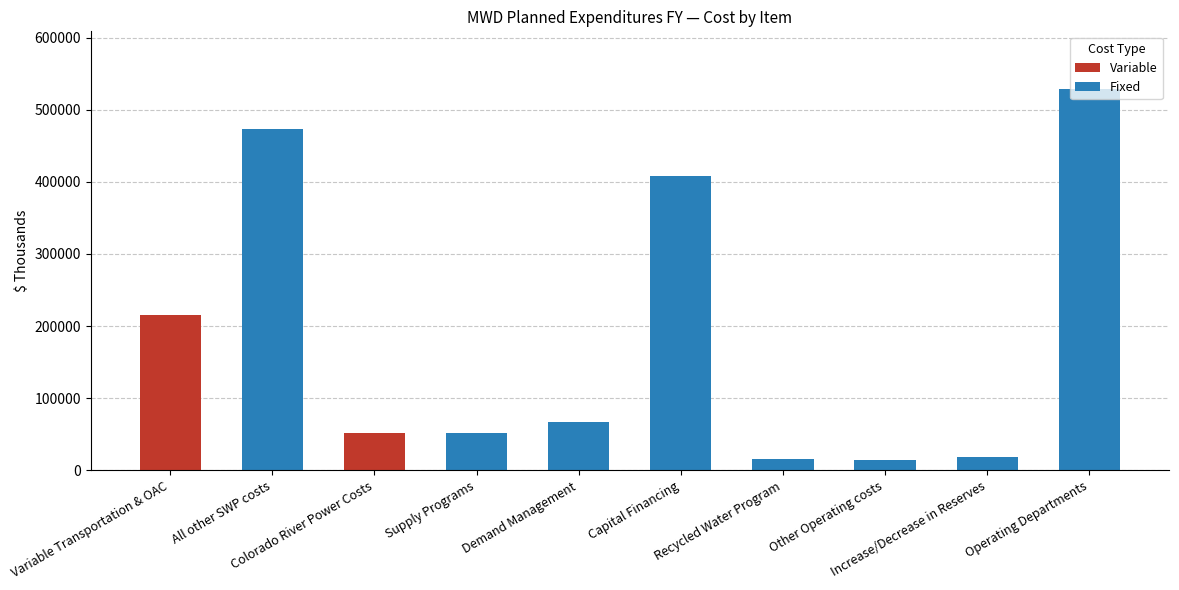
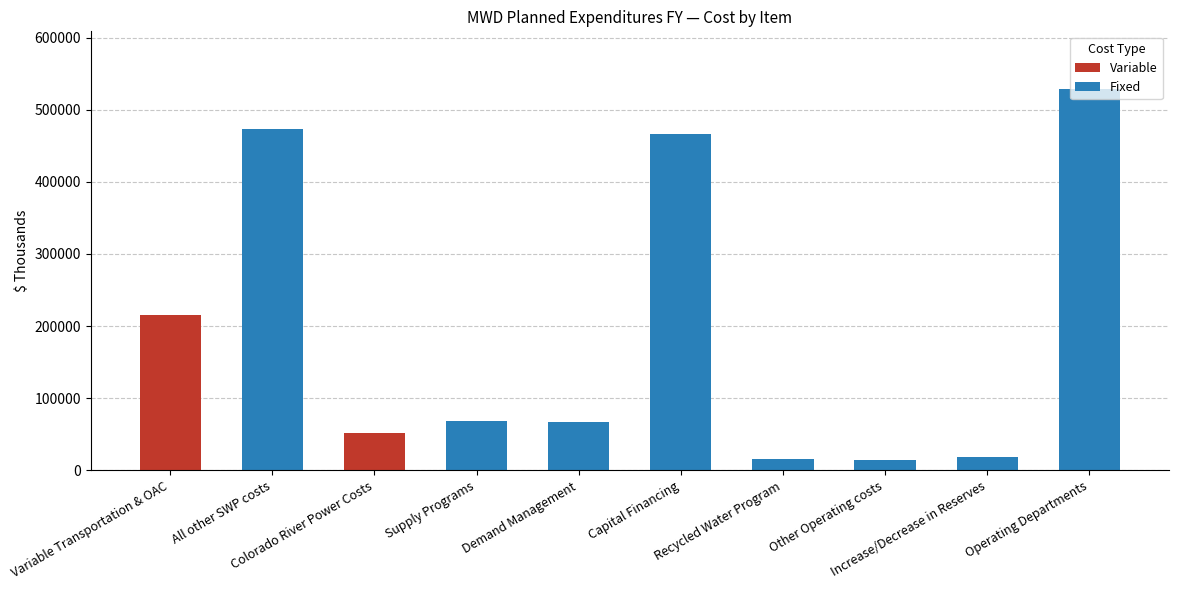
Supply Programs: 50000 -> 70000
Capital Financing: 410000 -> 470000
